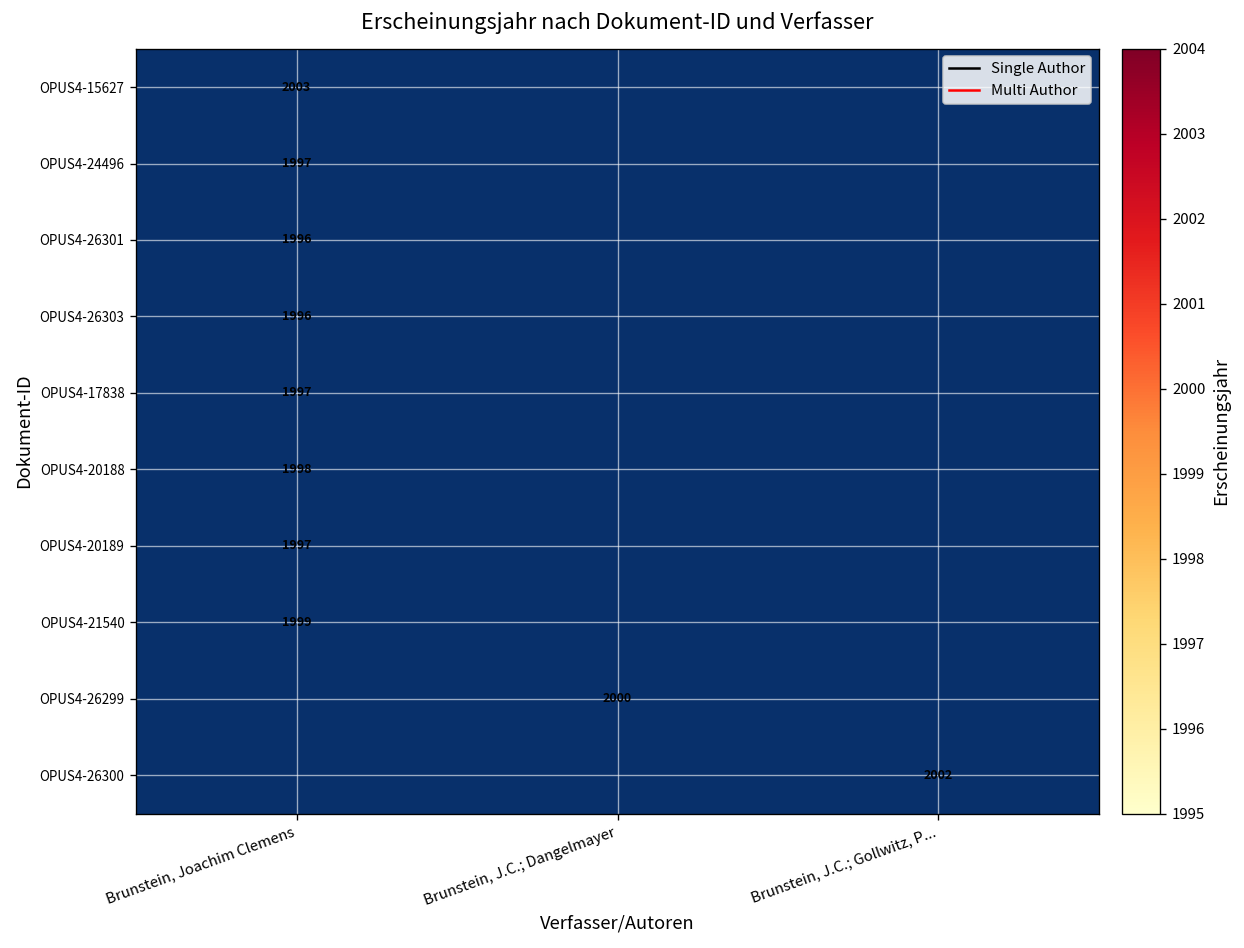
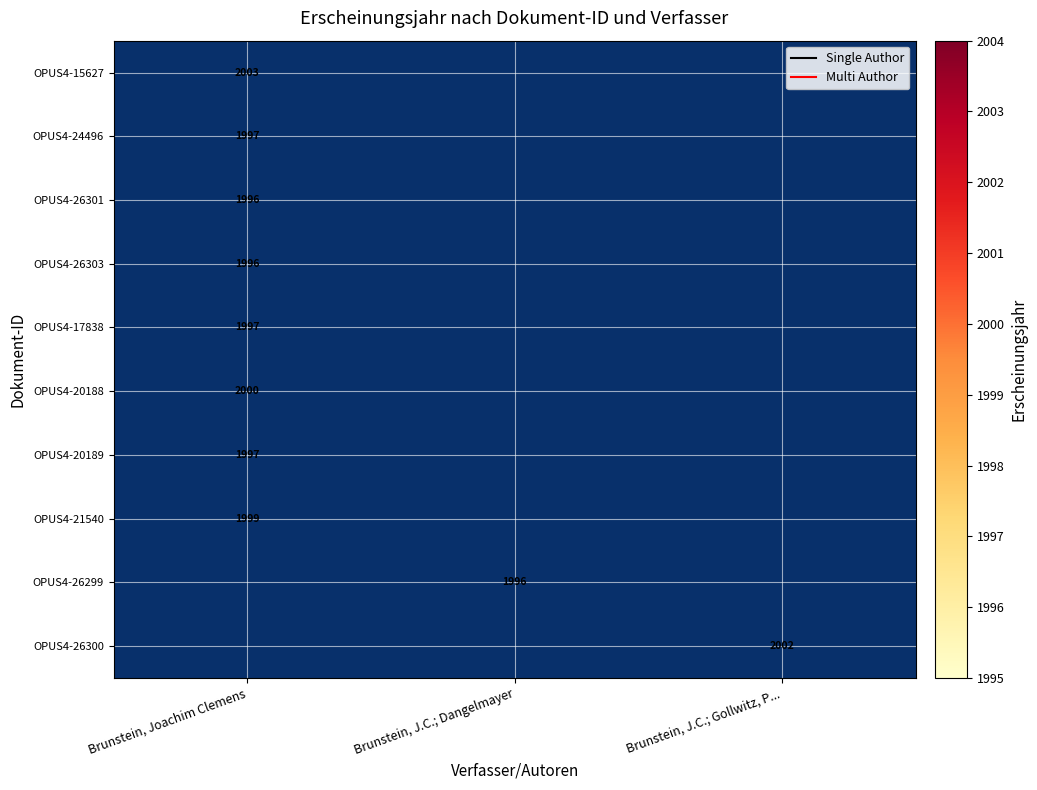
OPUS4-20188, Brunstein, Joachim Clemens: 1998 -> 2000
OPUS4-26299, Brunstein, J.C.; Dangelmayer: 2000 -> 1996
